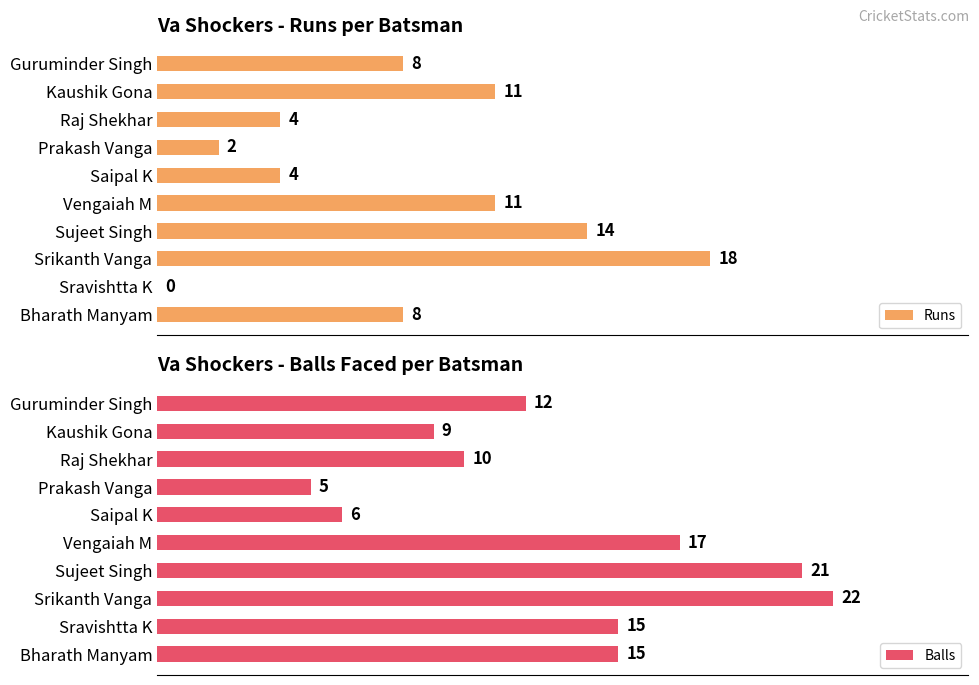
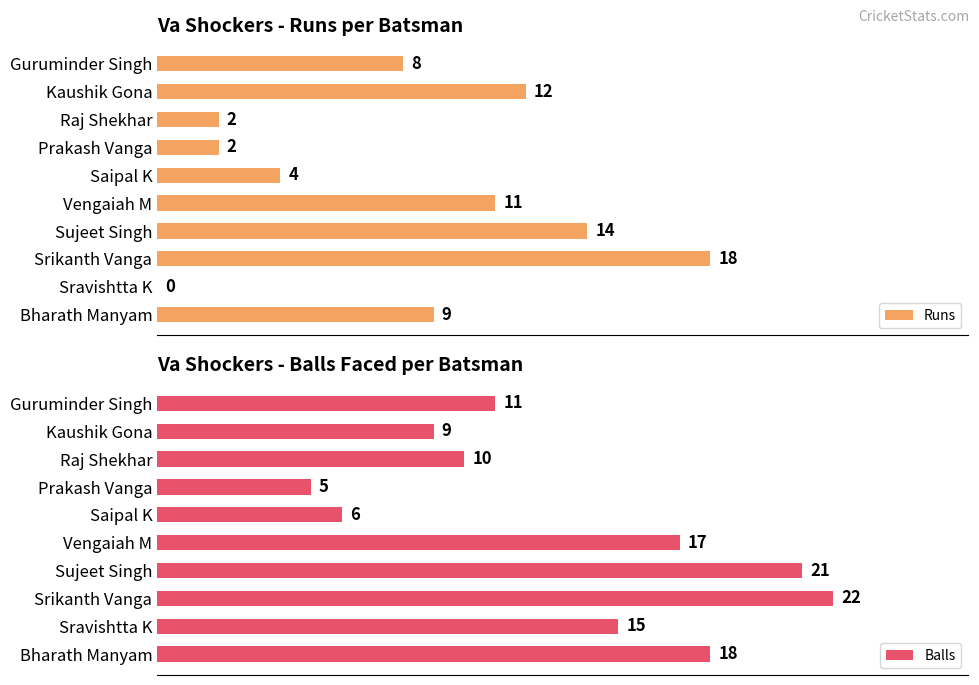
Va Shockers - Runs per Batsman, Kaushik Gona: 11 -> 12
Va Shockers - Runs per Batsman, Raj Shekhar: 4 -> 2
Va Shockers - Runs per Batsman, Bharath Manyam: 8 -> 9
Va Shockers - Balls Faced per Batsman, Guruminder Singh: 12 -> 11
Va Shockers - Balls Faced per Batsman, Bharath Manyam: 15 -> 18
